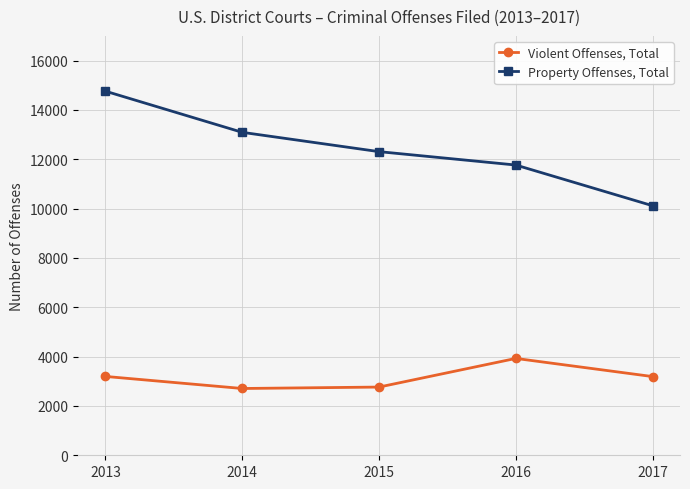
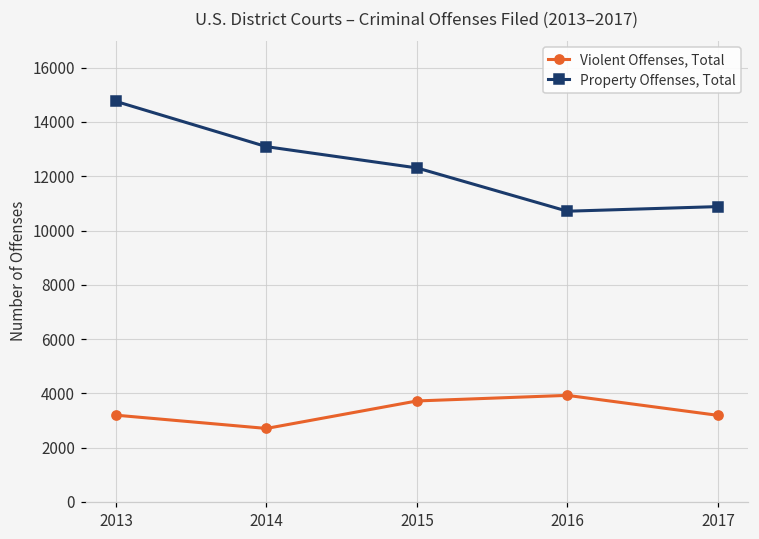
Violent Offenses, Total, 2015: 2800 -> 3700
Property Offenses, Total, 2016: 11800 -> 10700
Property Offenses, Total, 2017: 10100 -> 10900
